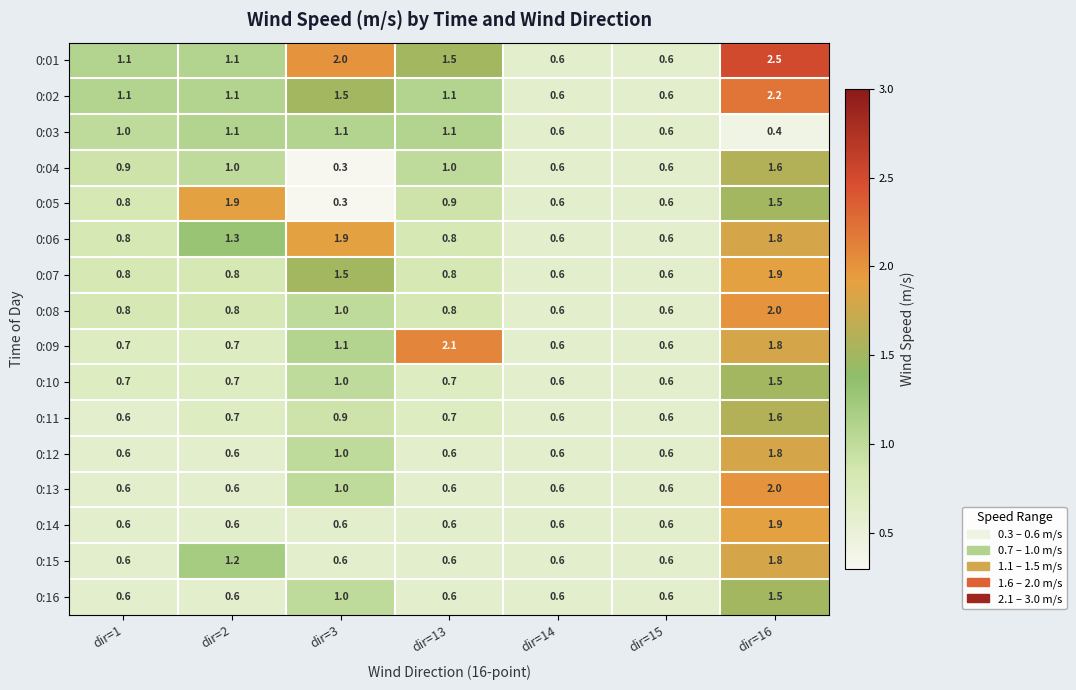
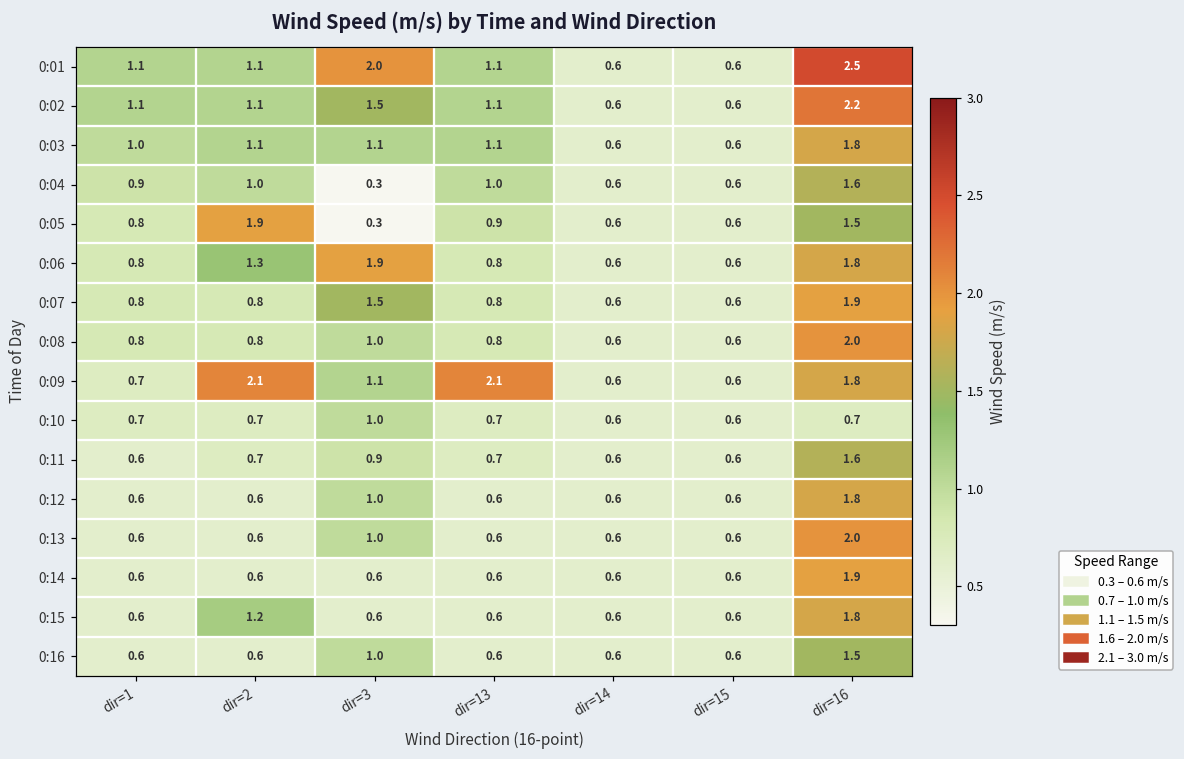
0:01, dir=13: 1.5 -> 1.1
0:03, dir=16: 0.4 -> 1.8
0:09, dir=2: 0.7 -> 2.1
0:10, dir=16: 1.5 -> 0.7
